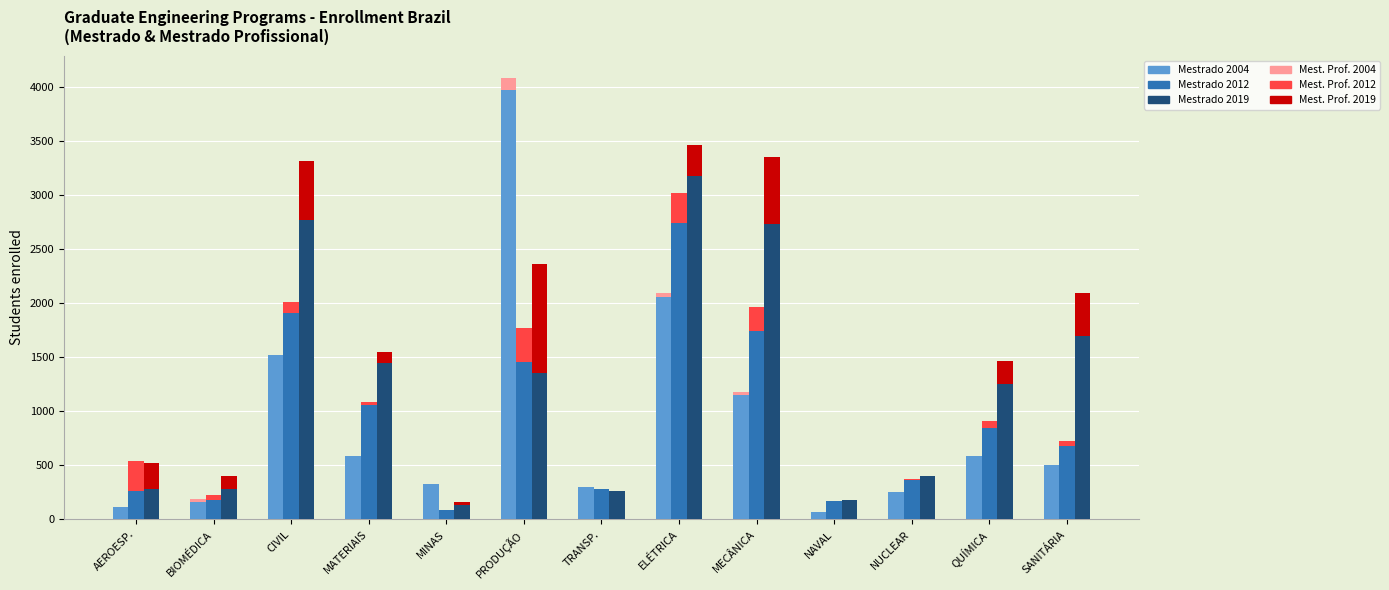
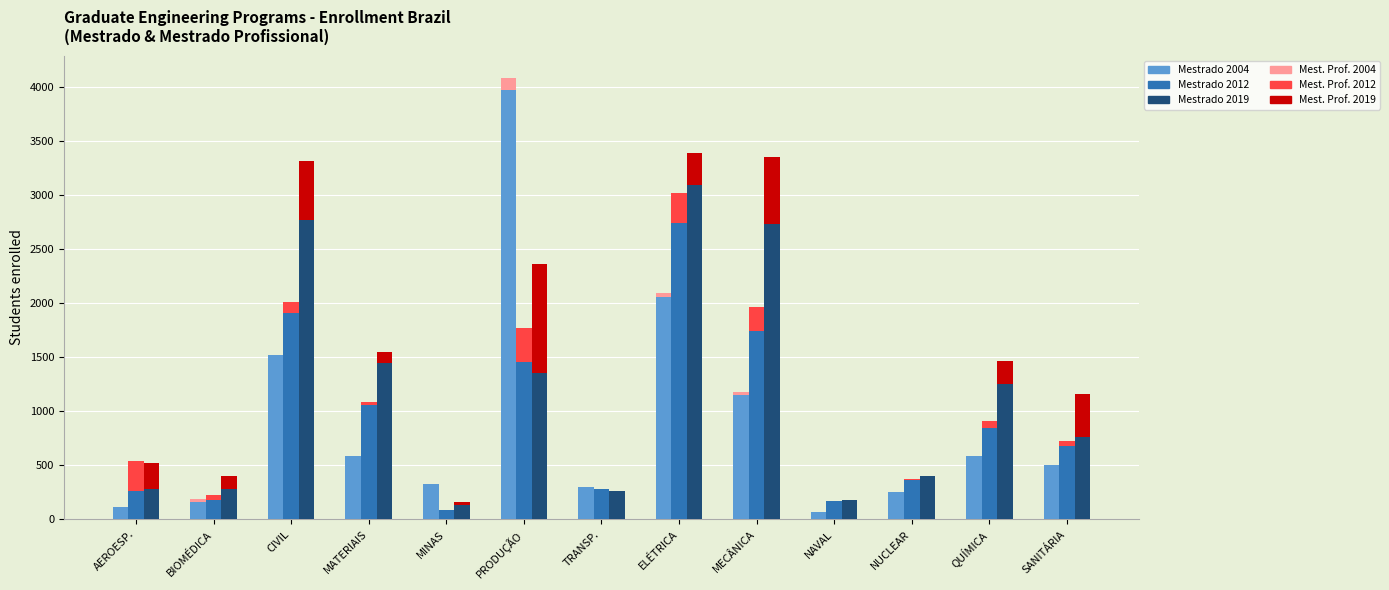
Mestrado 2019, ELÉTRICA: 3180 -> 3100
Mestrado 2019, SANITÁRIA: 1690 -> 760
